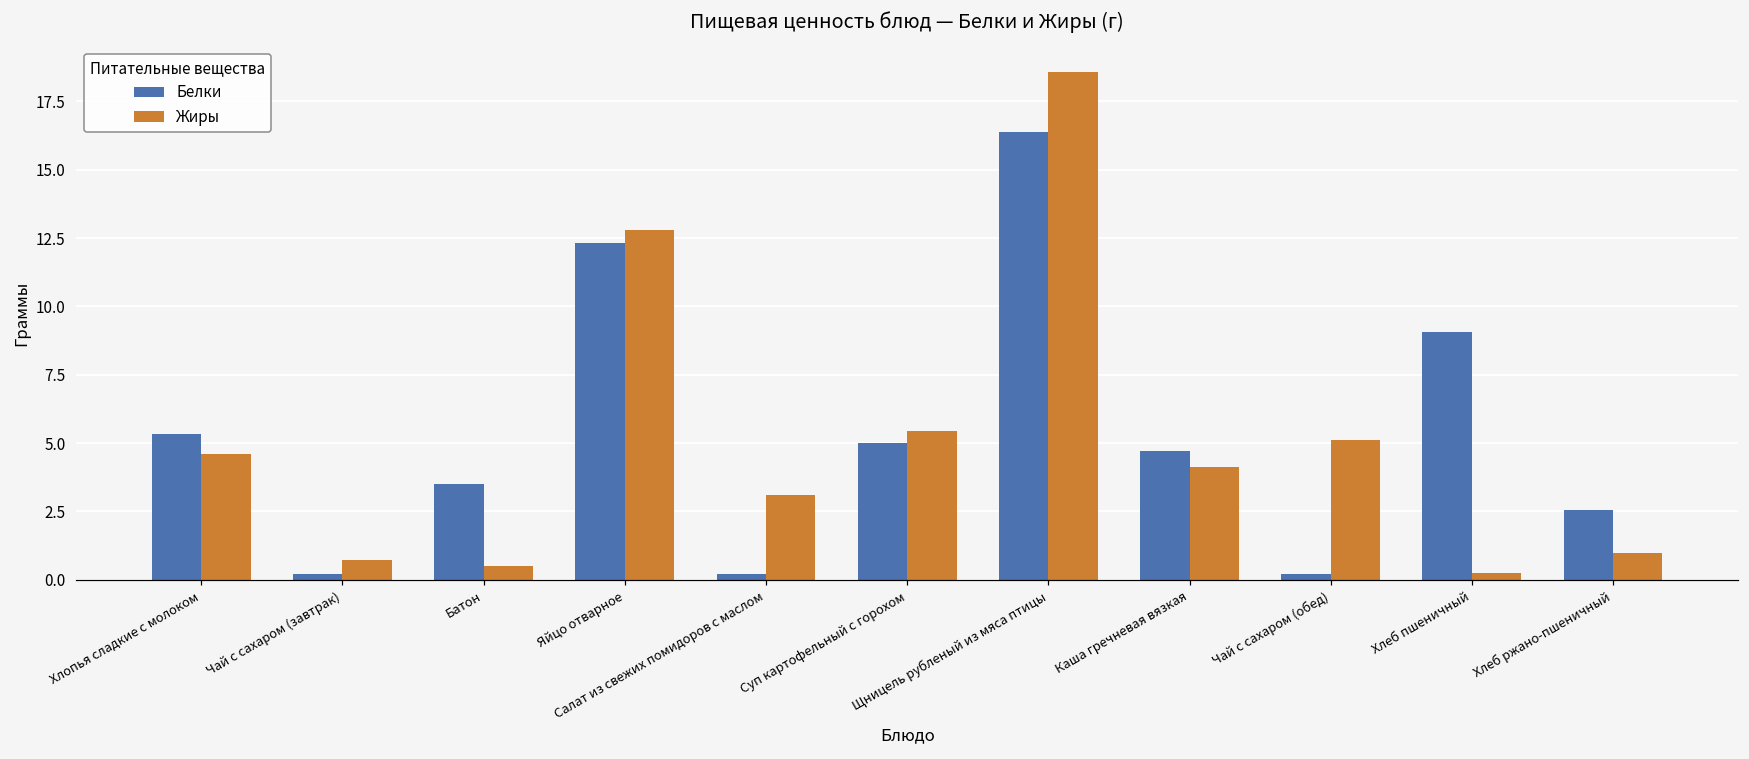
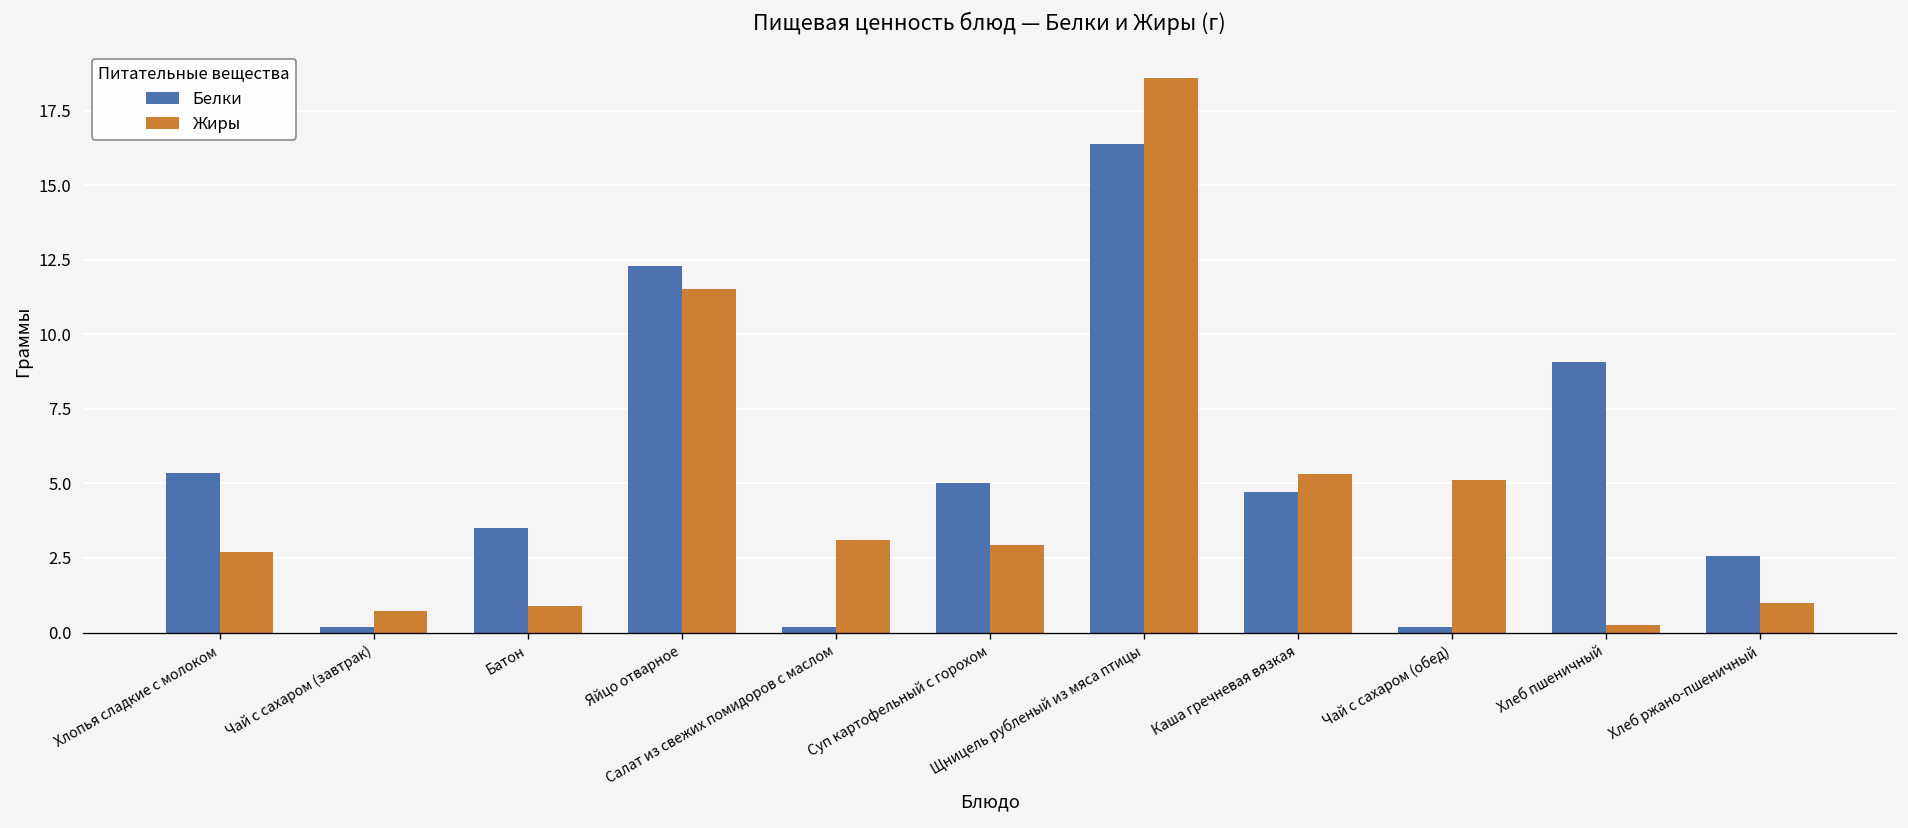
Жиры, Хлопья сладкие с молоком: 4.6 -> 2.7
Жиры, Батон: 0.5 -> 0.9
Жиры, Яйцо отварное: 12.8 -> 11.5
Жиры, Суп картофельный с горохом: 5.4 -> 2.9
Жиры, Каша гречневая вязкая: 4.1 -> 5.3
